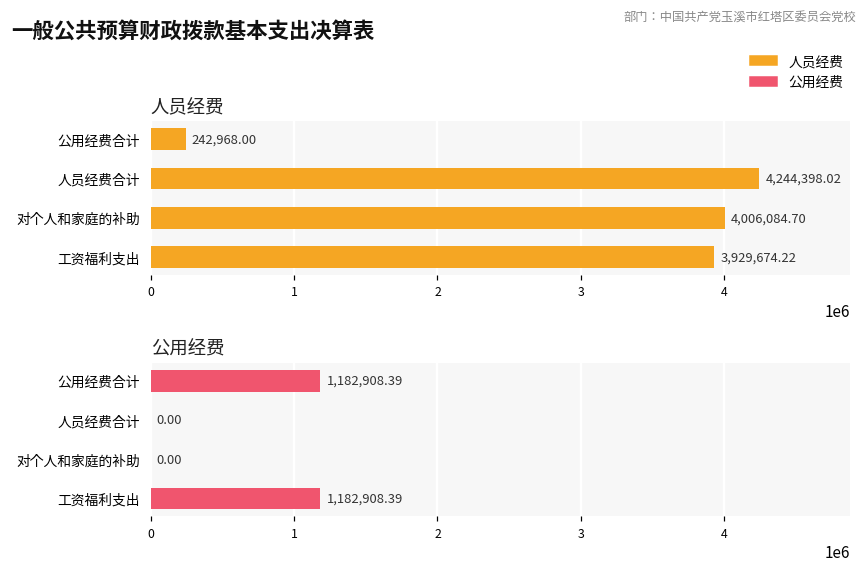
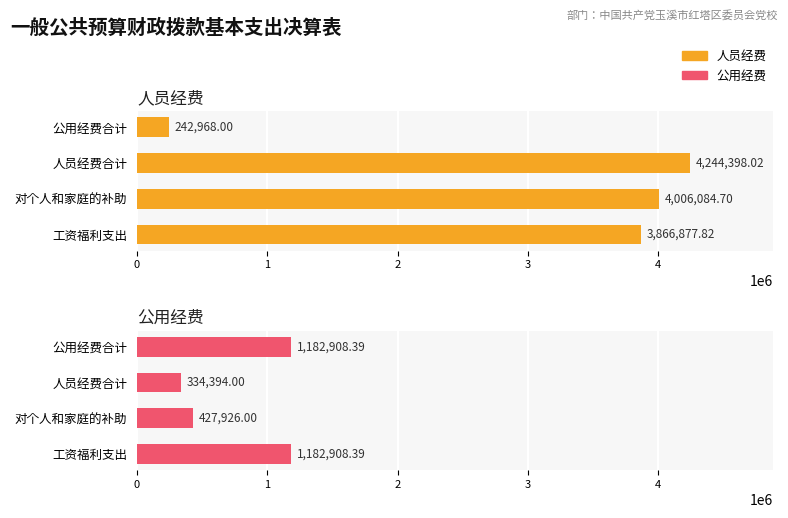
人员经费, 工资福利支出: 3,929,674.22 -> 3,866,877.82
公用经费, 人员经费合计: 0.00 -> 334,394.00
公用经费, 对个人和家庭的补助: 0.00 -> 427,926.00
